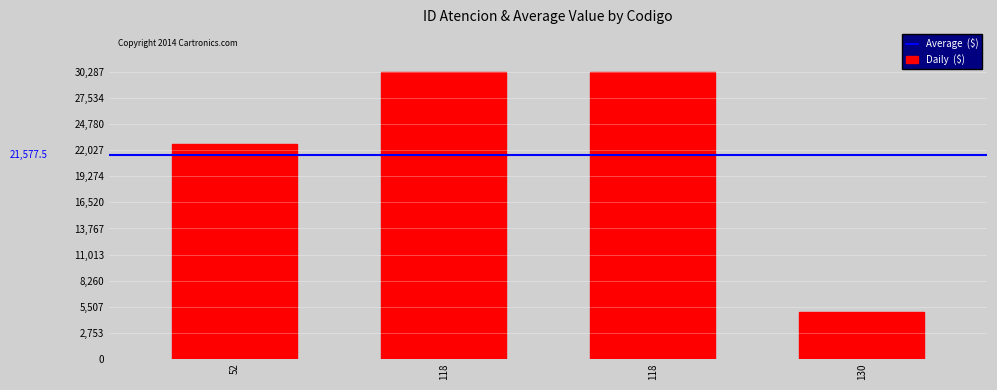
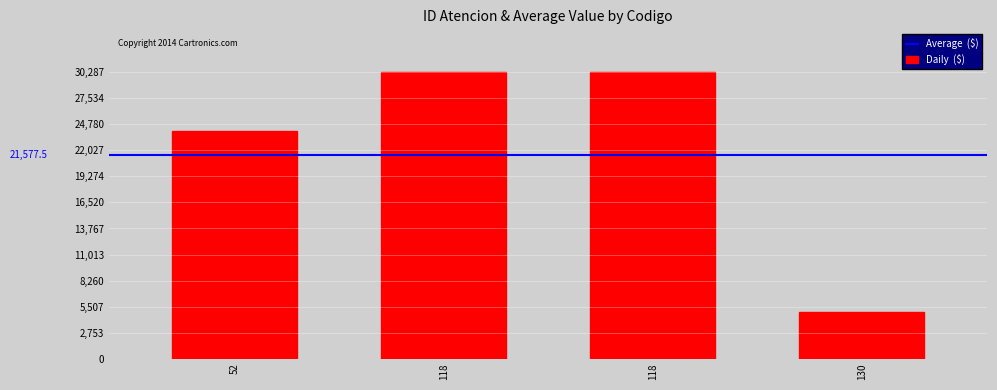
52: 23,000 -> 24,000
